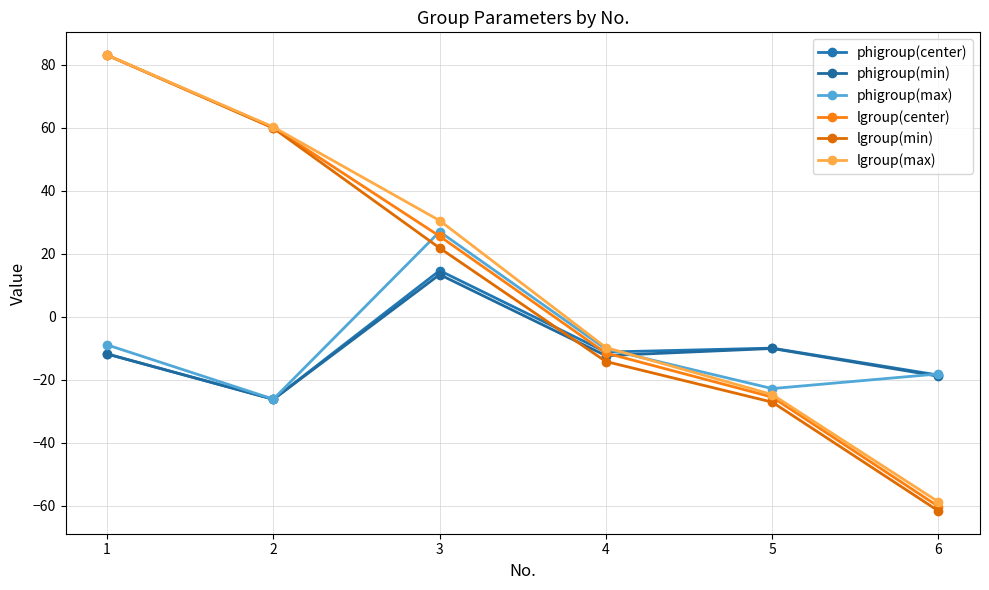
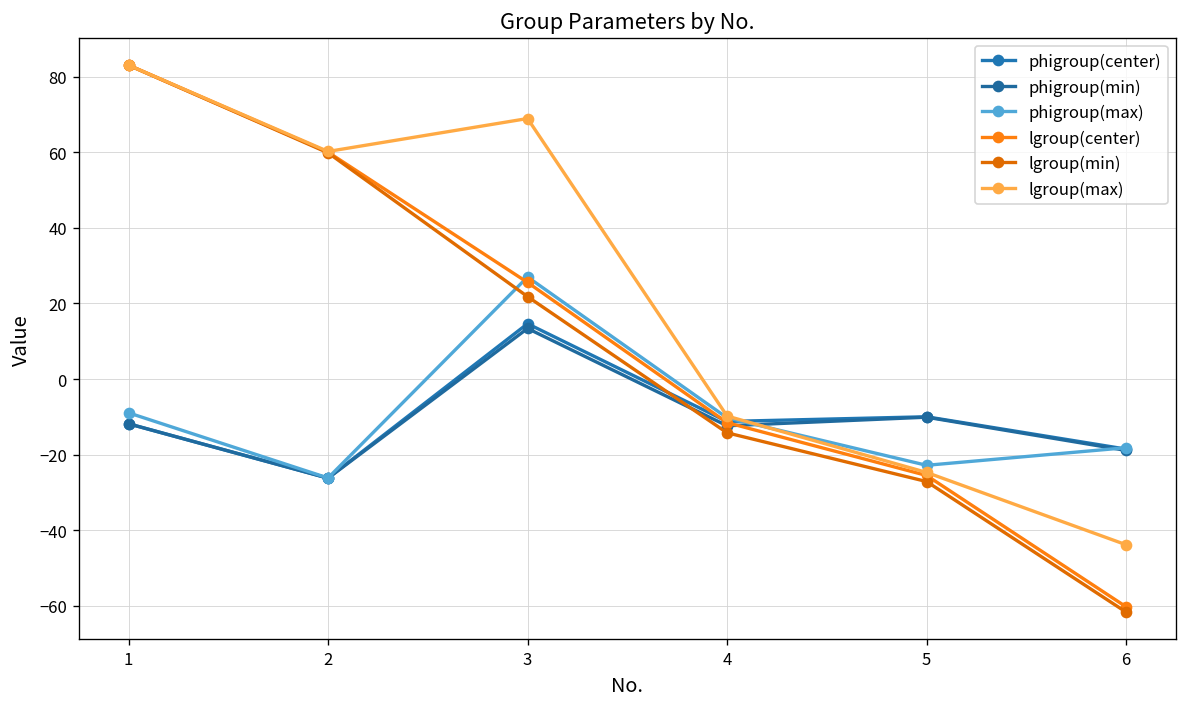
lgroup(max), 3: 31 -> 69
lgroup(max), 6: -59 -> -44
